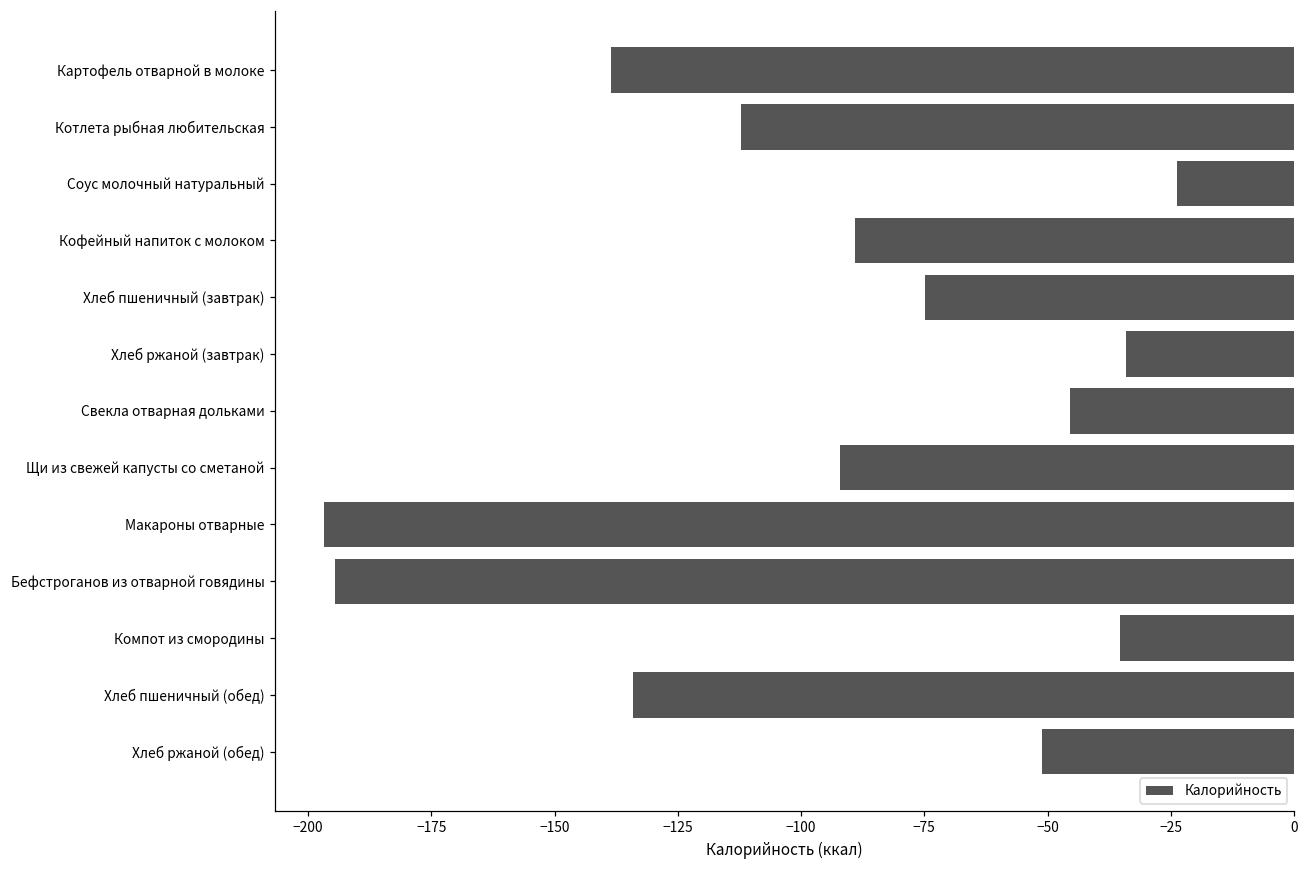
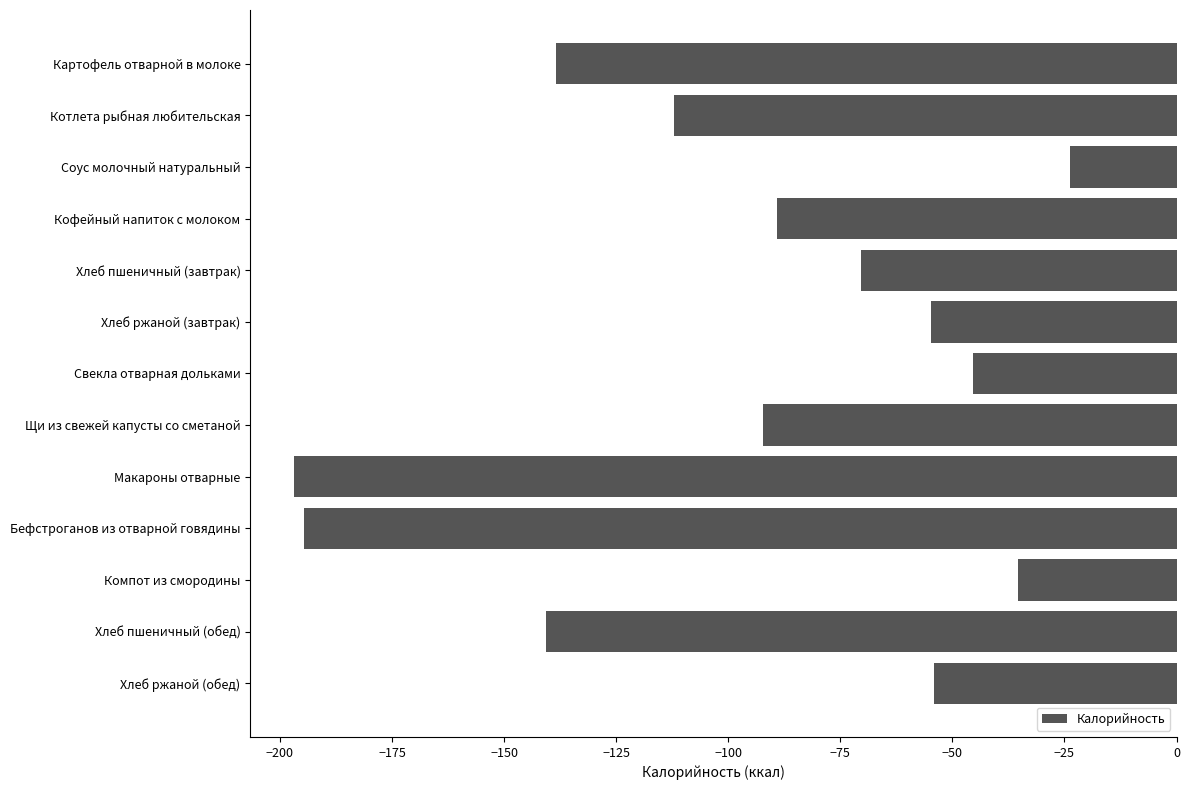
Хлеб пшеничный (завтрак): -75 -> -70
Хлеб ржаной (завтрак): -34 -> -55
Хлеб пшеничный (обед): -134 -> -141
Хлеб ржаной (обед): -51 -> -54
